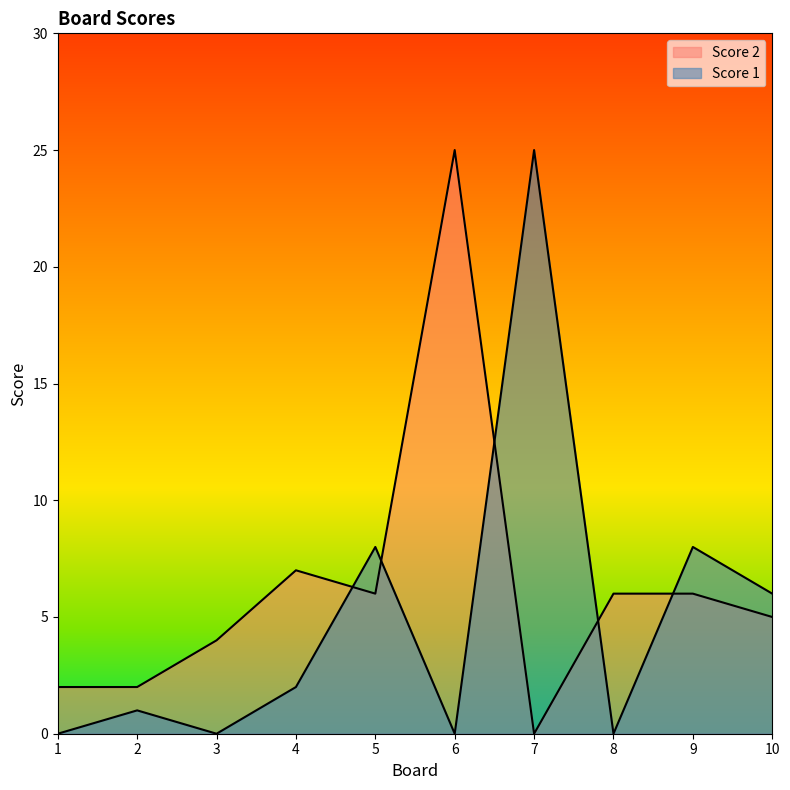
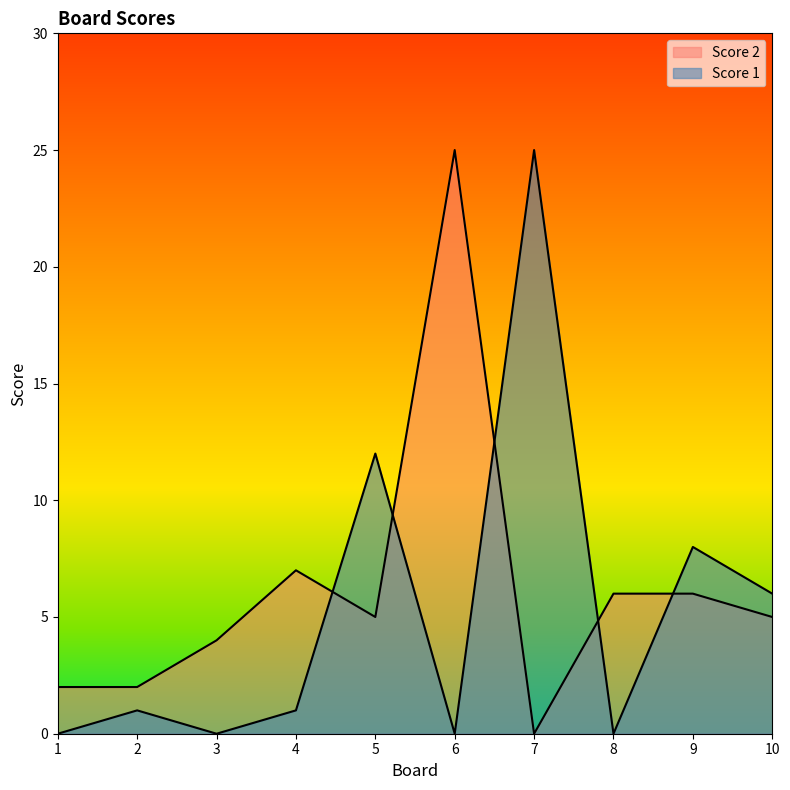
Score 1, 4: 2 -> 1
Score 2, 5: 6 -> 5
Score 1, 5: 8 -> 12
